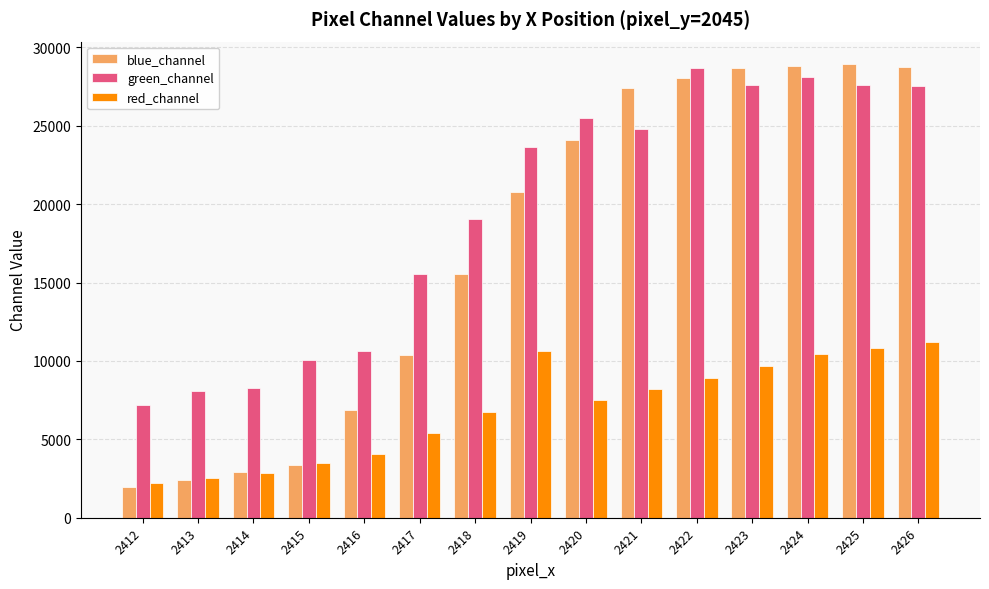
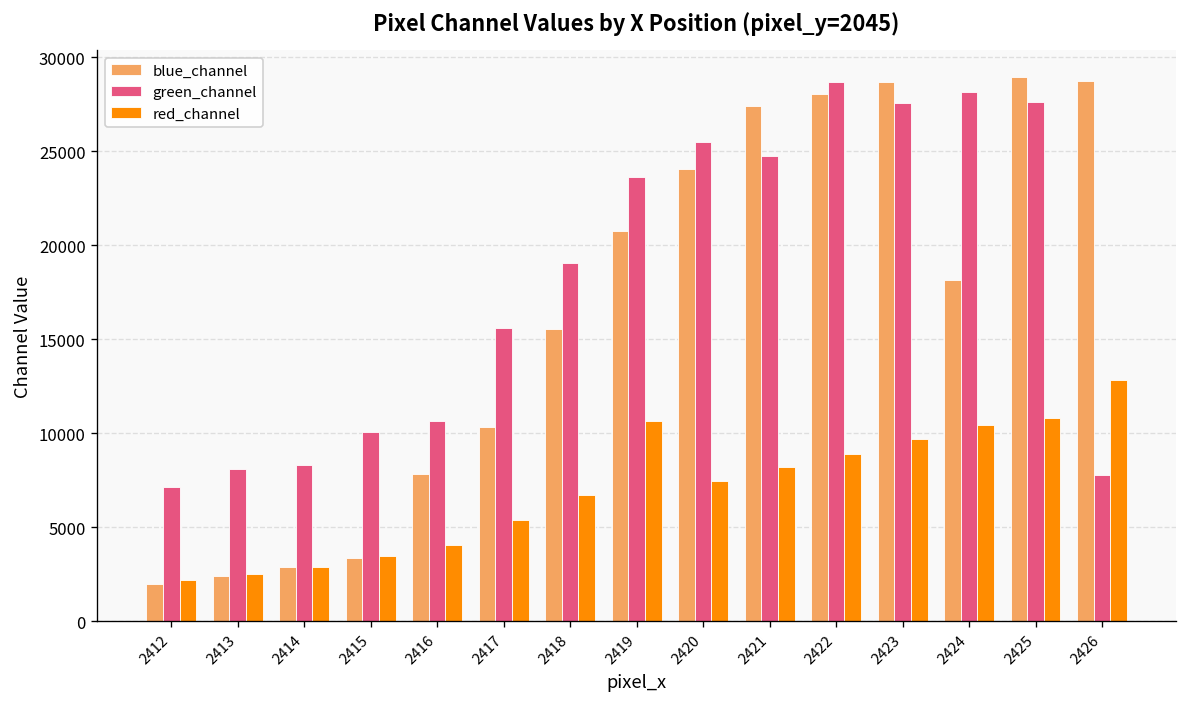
blue_channel, 2416: 6900 -> 7800
blue_channel, 2424: 28800 -> 18100
green_channel, 2426: 27500 -> 7800
red_channel, 2426: 11200 -> 12900
